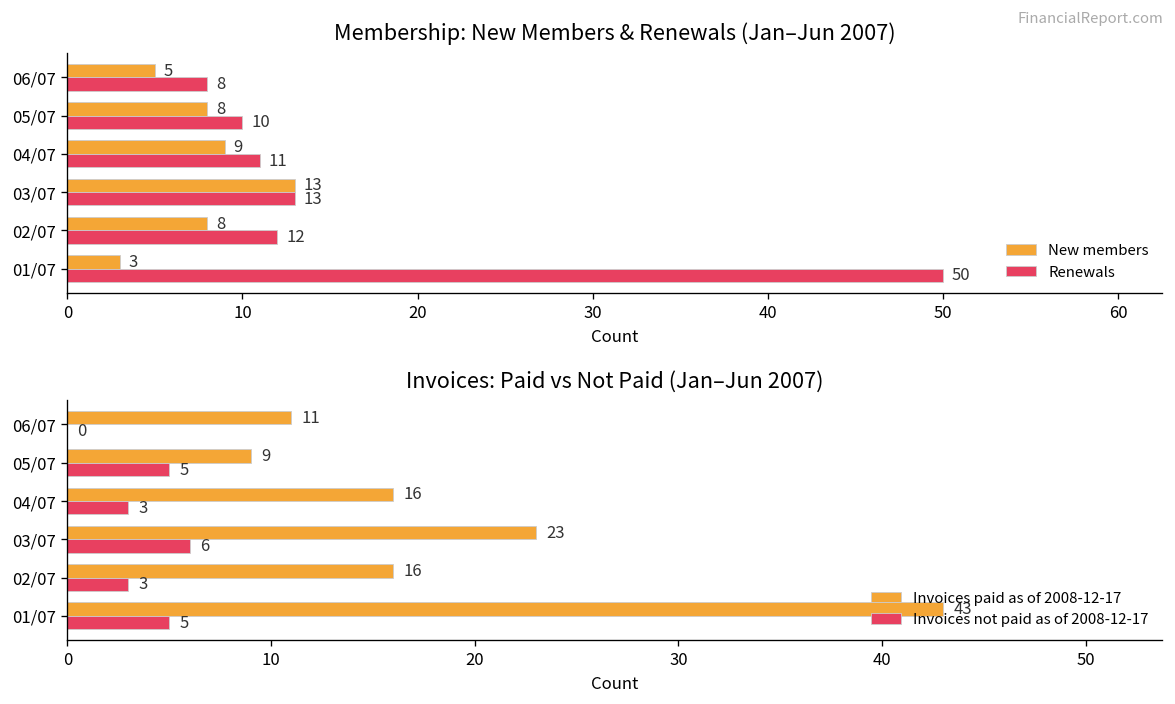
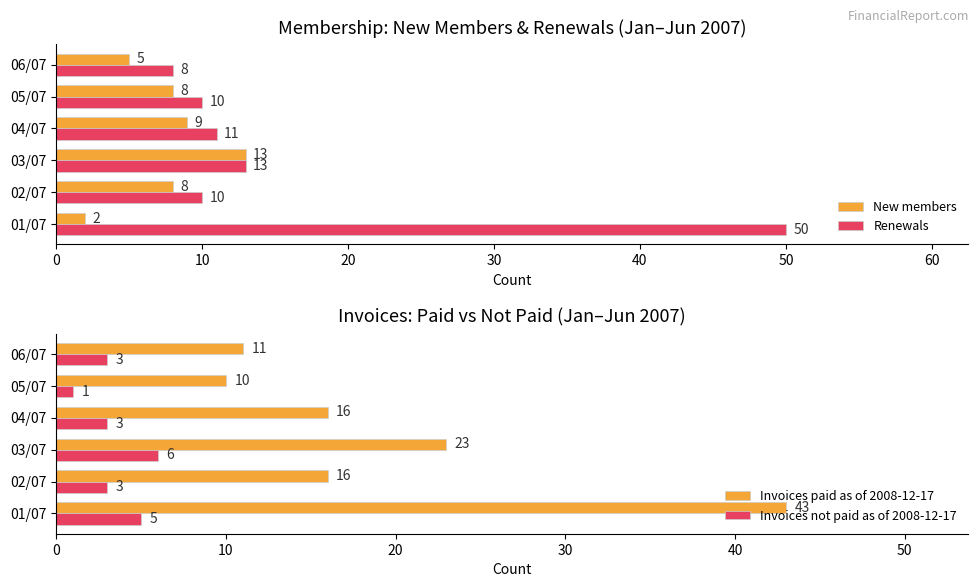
Membership: New Members & Renewals (Jan–Jun 2007), Renewals, 02/07: 12 -> 10
Membership: New Members & Renewals (Jan–Jun 2007), New members, 01/07: 3 -> 2
Invoices: Paid vs Not Paid (Jan–Jun 2007), Invoices not paid as of 2008-12-17, 06/07: 0 -> 3
Invoices: Paid vs Not Paid (Jan–Jun 2007), Invoices paid as of 2008-12-17, 05/07: 9 -> 10
Invoices: Paid vs Not Paid (Jan–Jun 2007), Invoices not paid as of 2008-12-17, 05/07: 5 -> 1
